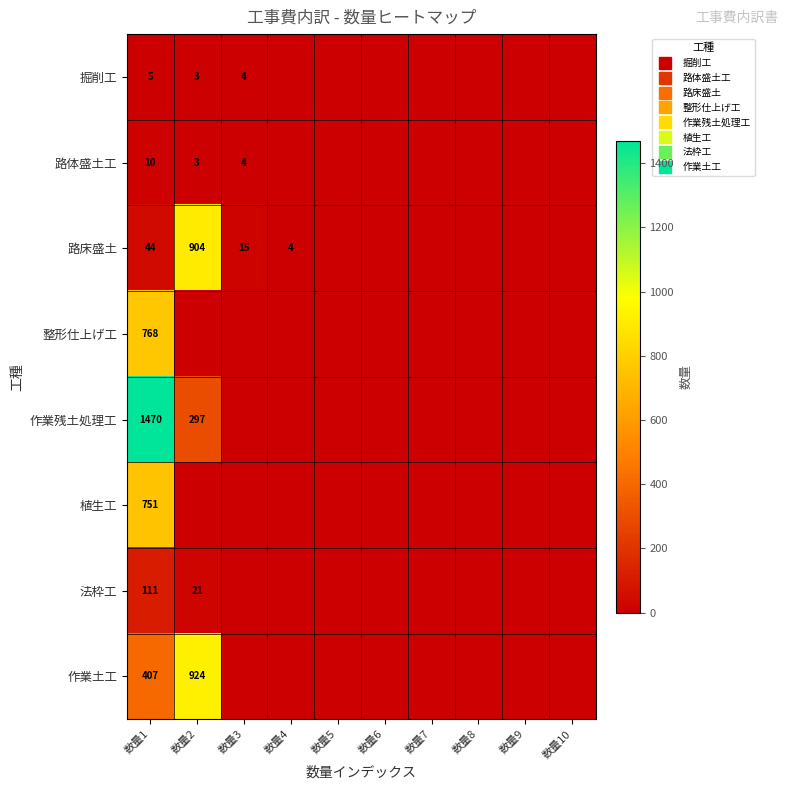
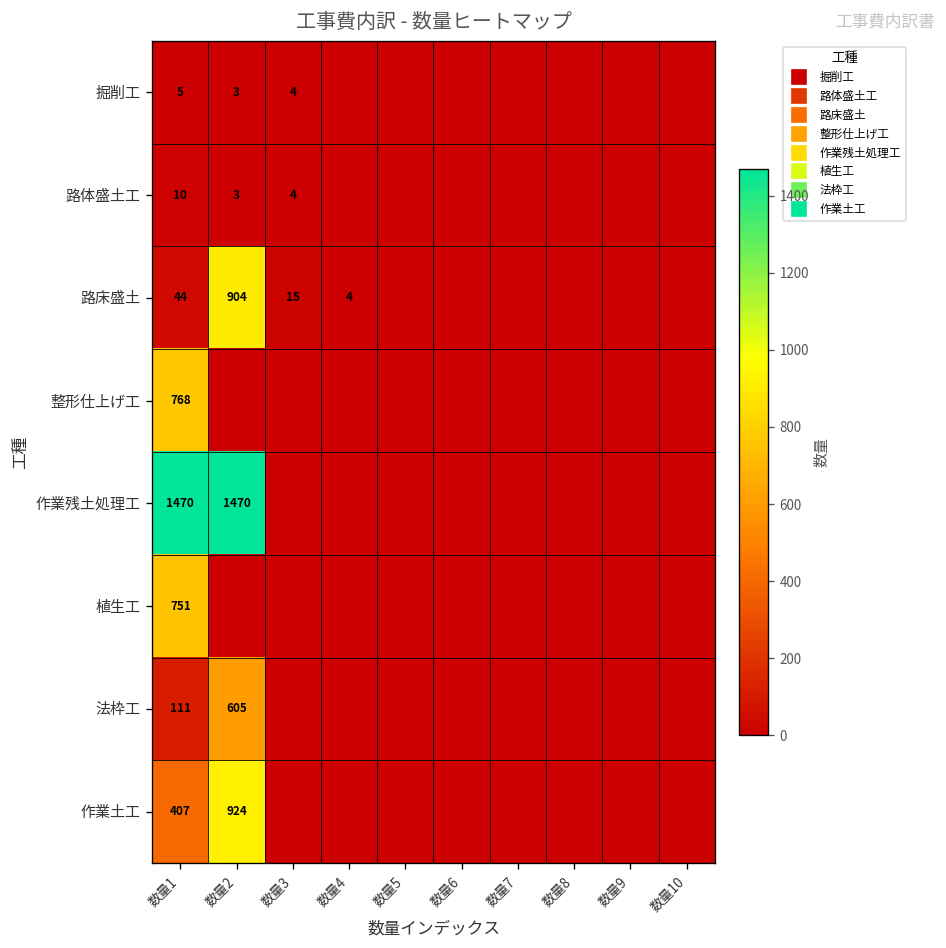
作業残土処理工, 数量2: 297 -> 1470
法枠工, 数量2: 21 -> 605
